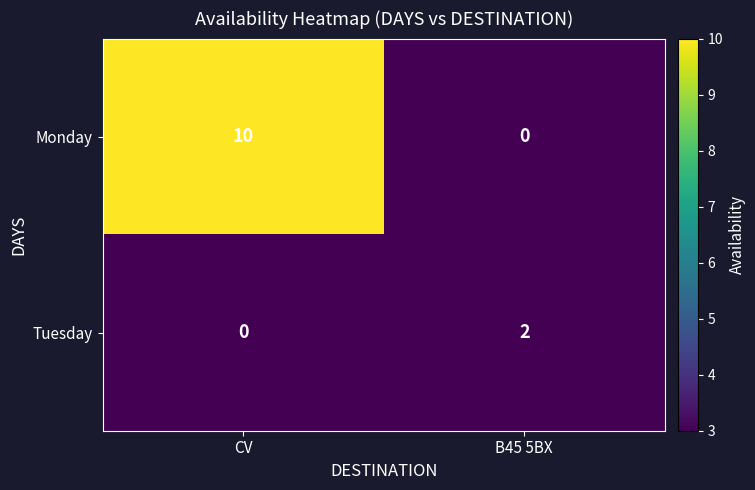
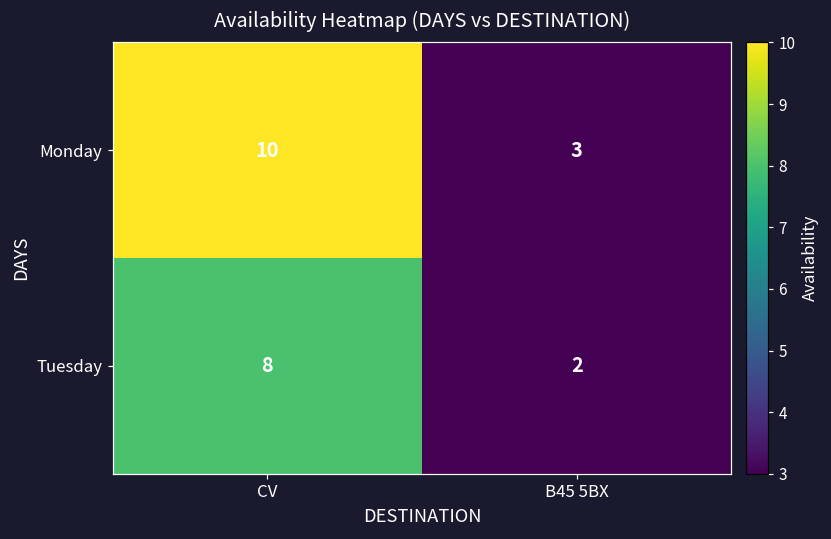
Monday, B45 5BX: 0 -> 3
Tuesday, CV: 0 -> 8
